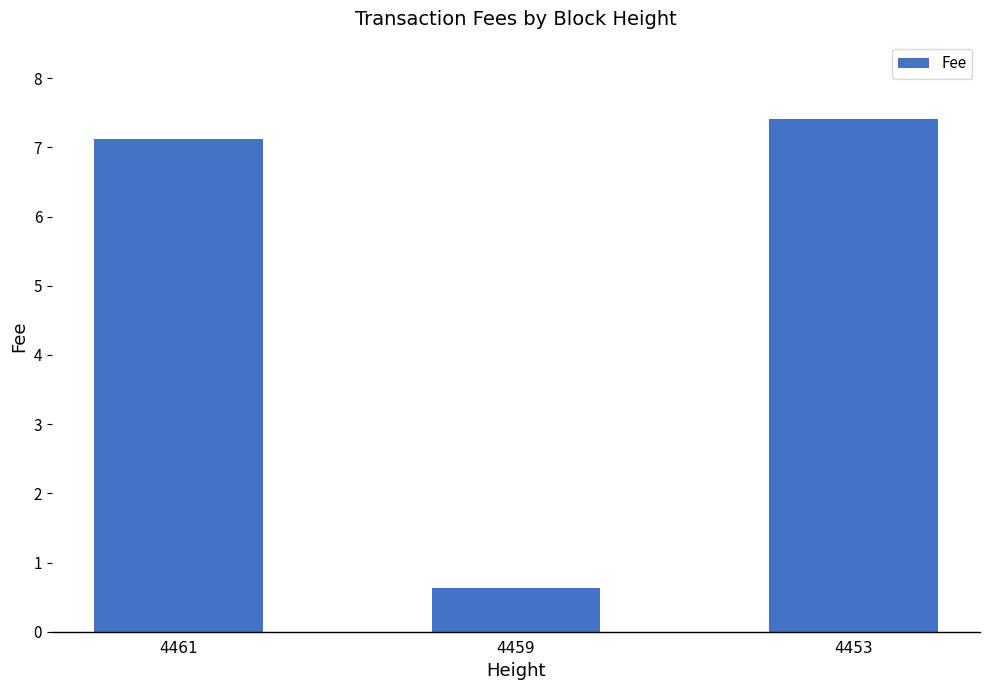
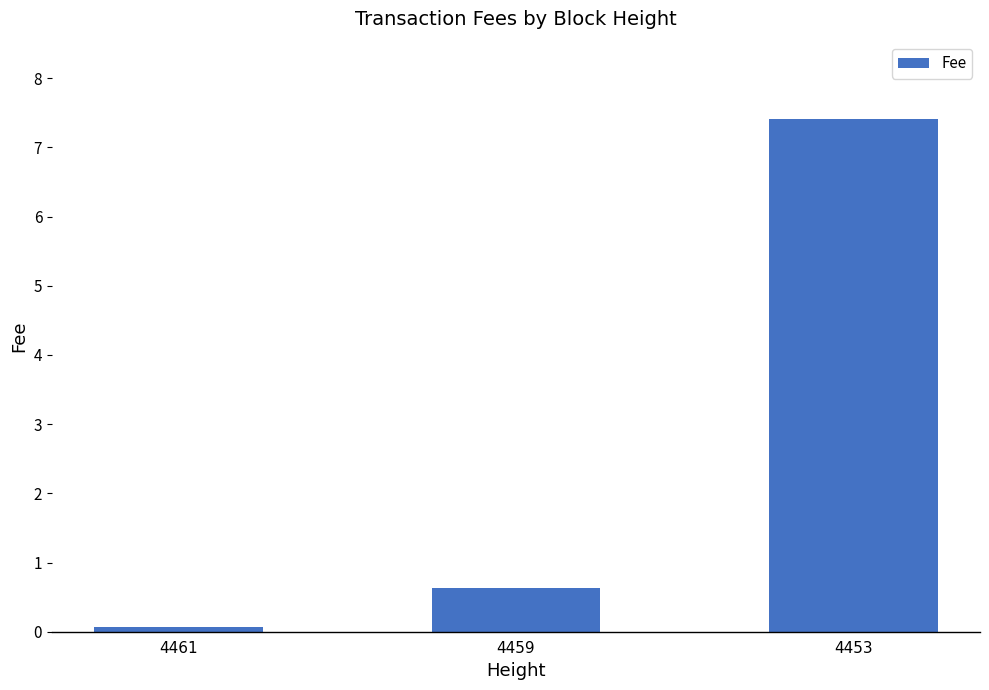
4461: 7.1 -> 0.1
